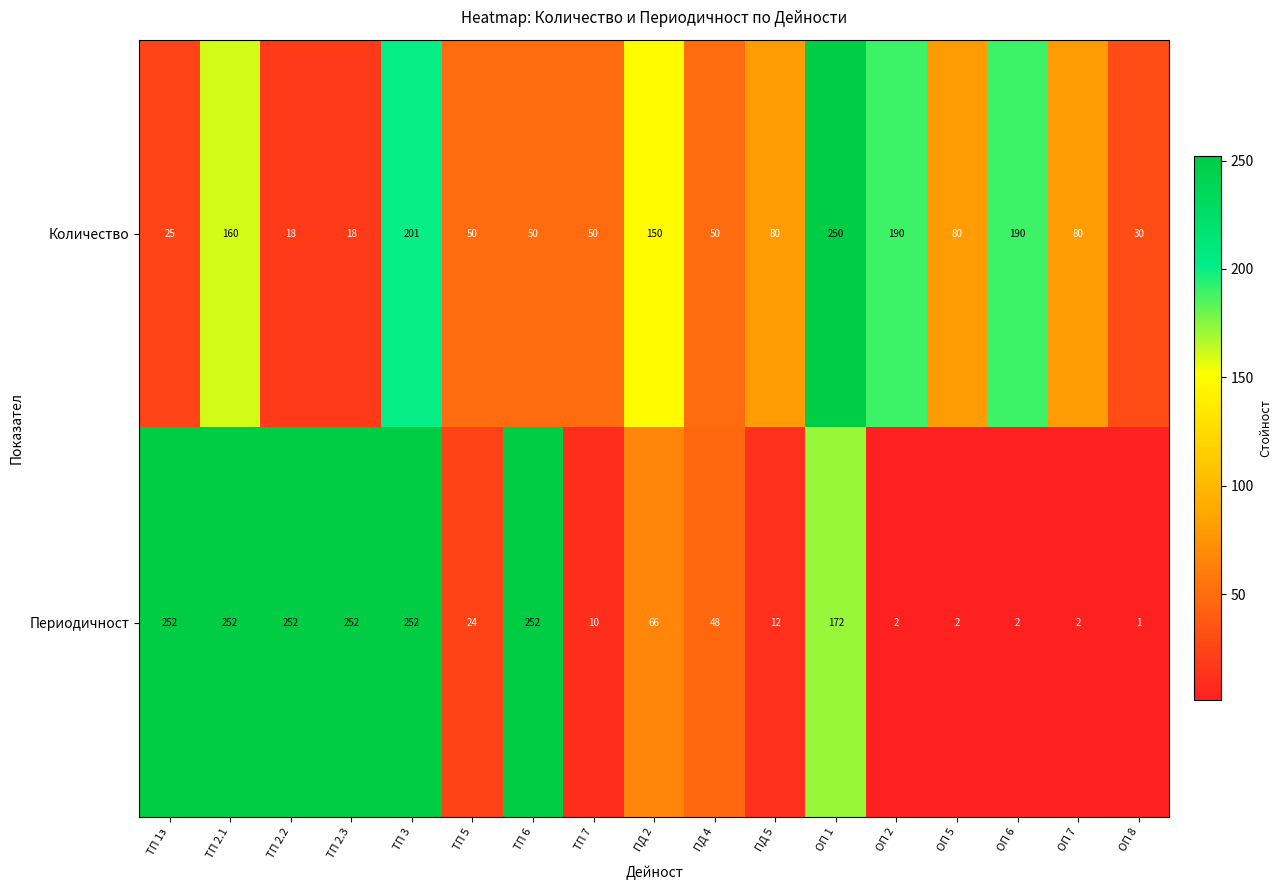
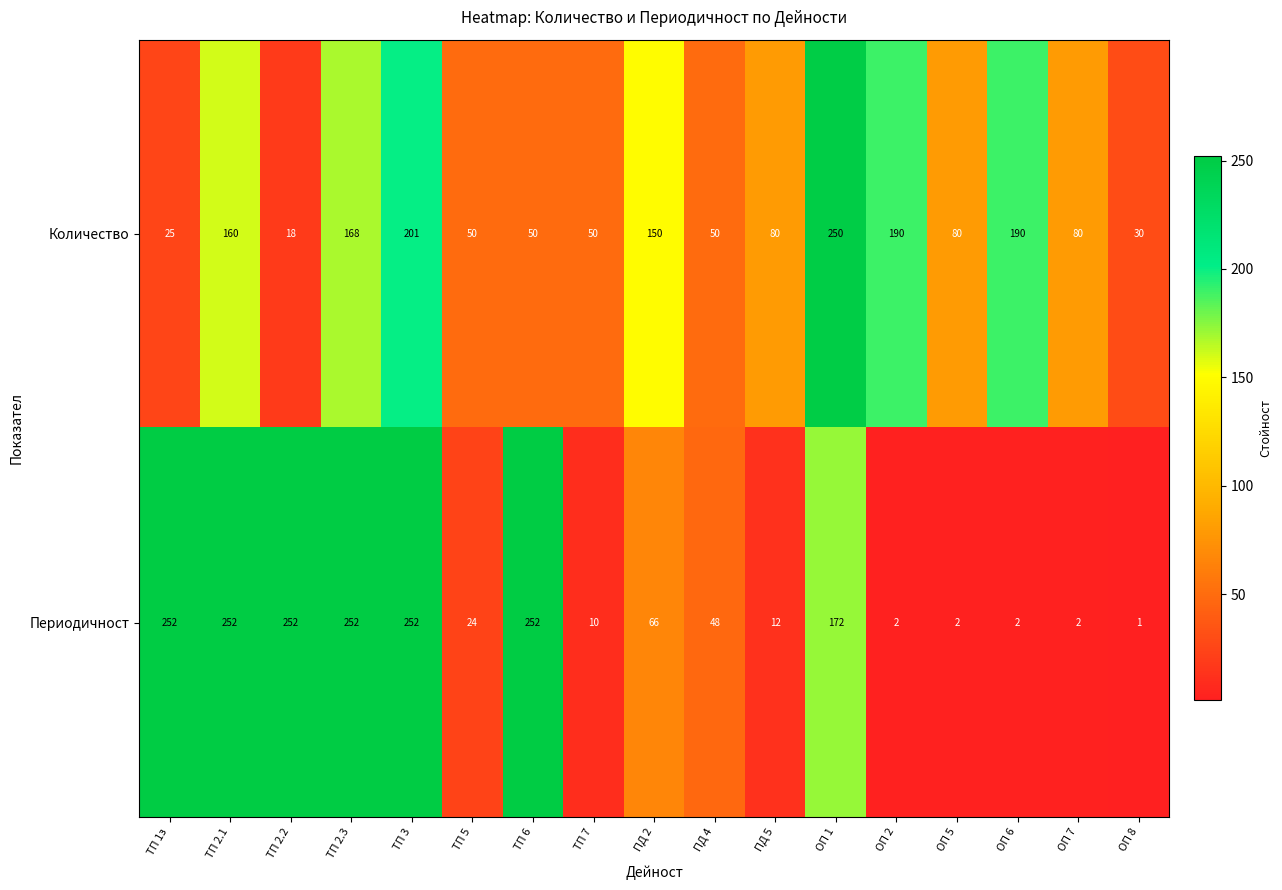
Количество, ТП 2.3: 18 -> 168
